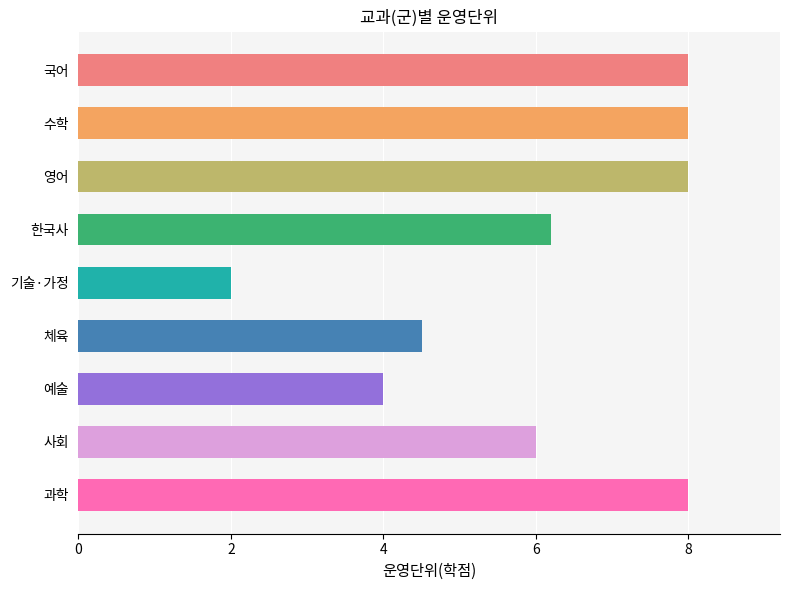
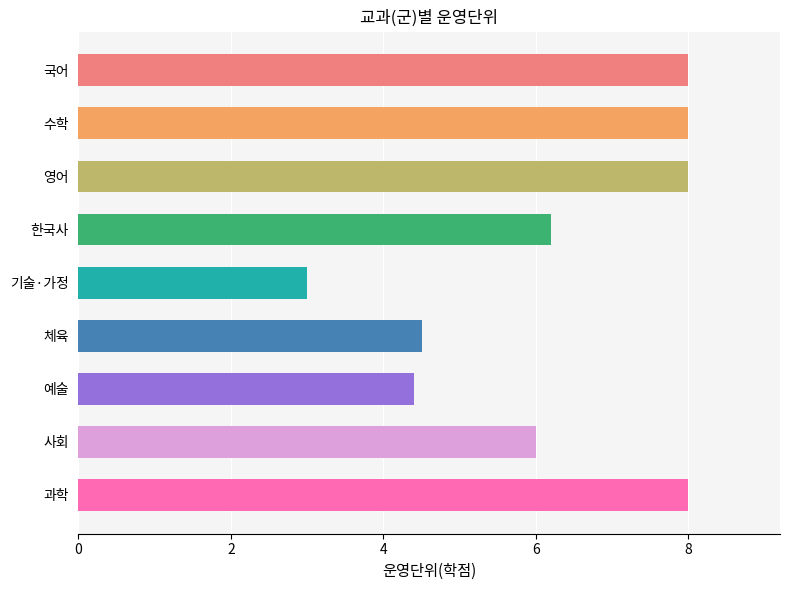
기술·가정: 2 -> 3
예술: 4.0 -> 4.4
